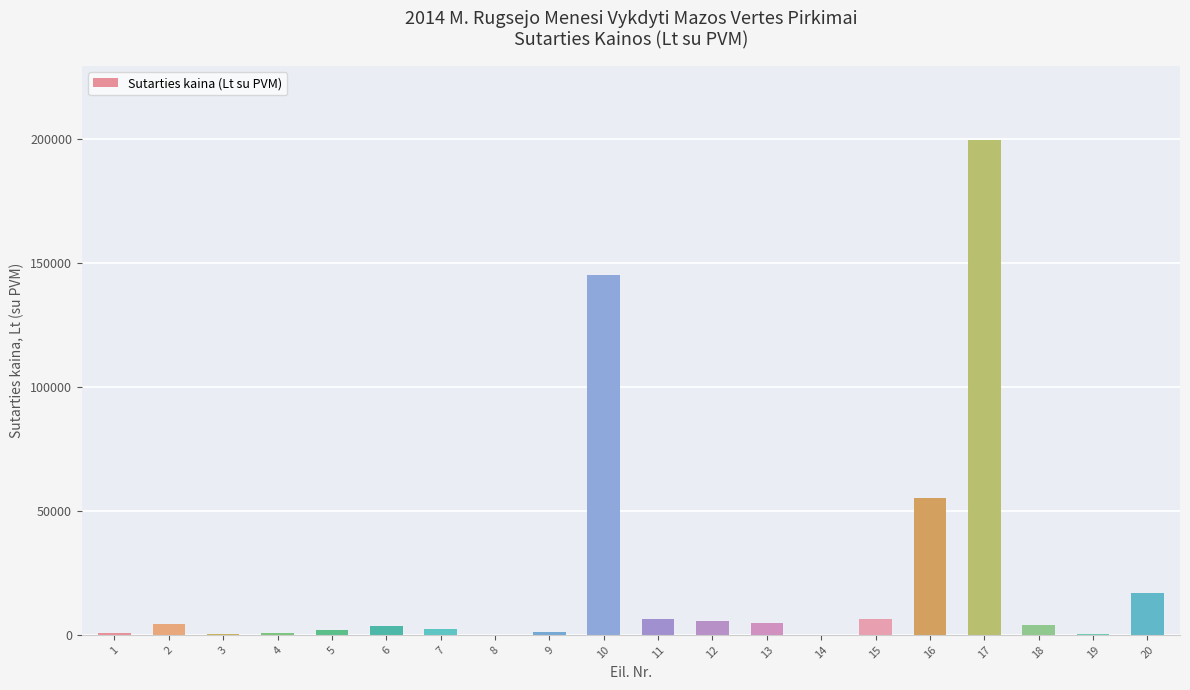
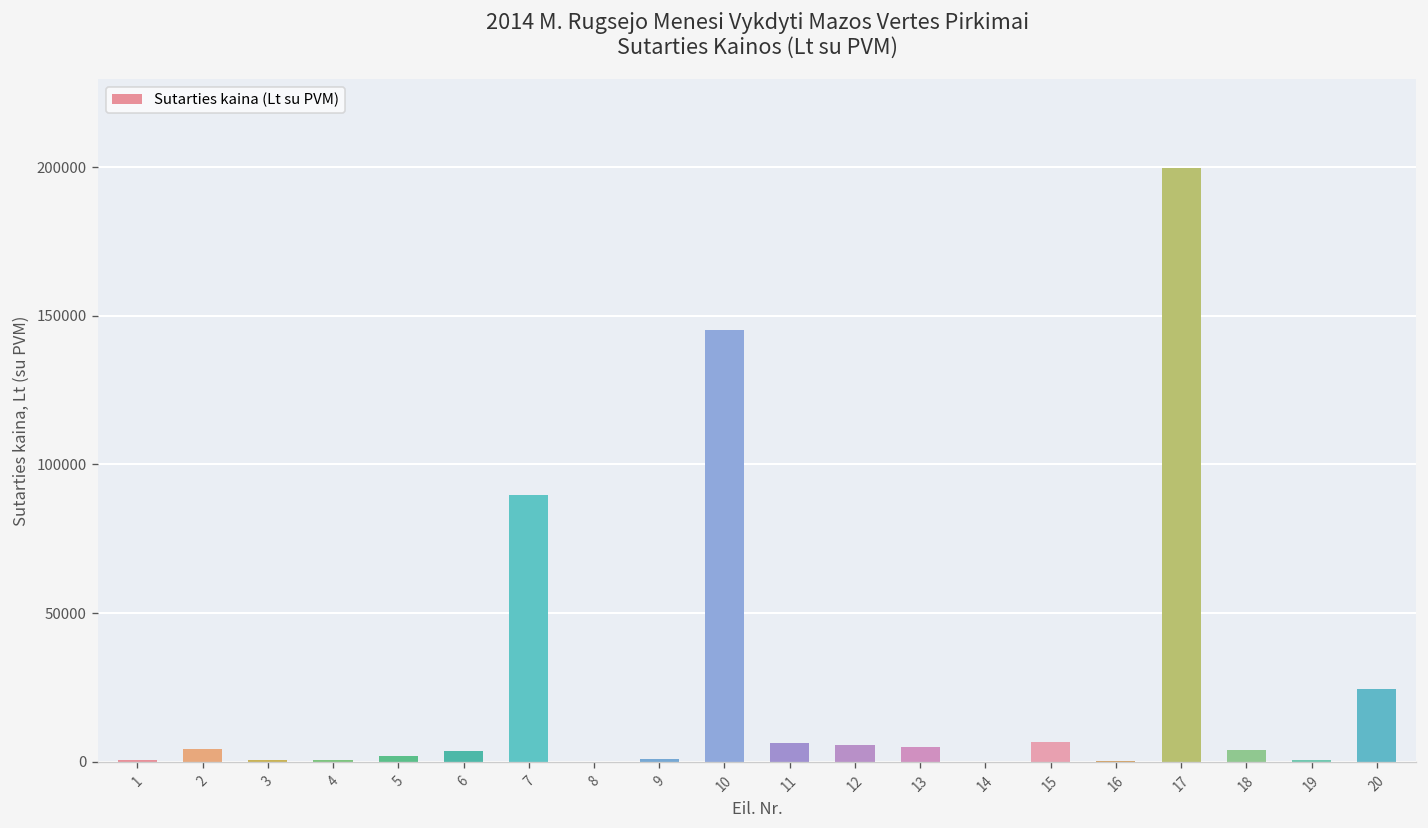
7: 3000 -> 90000
16: 55000 -> 0
20: 17000 -> 24000
